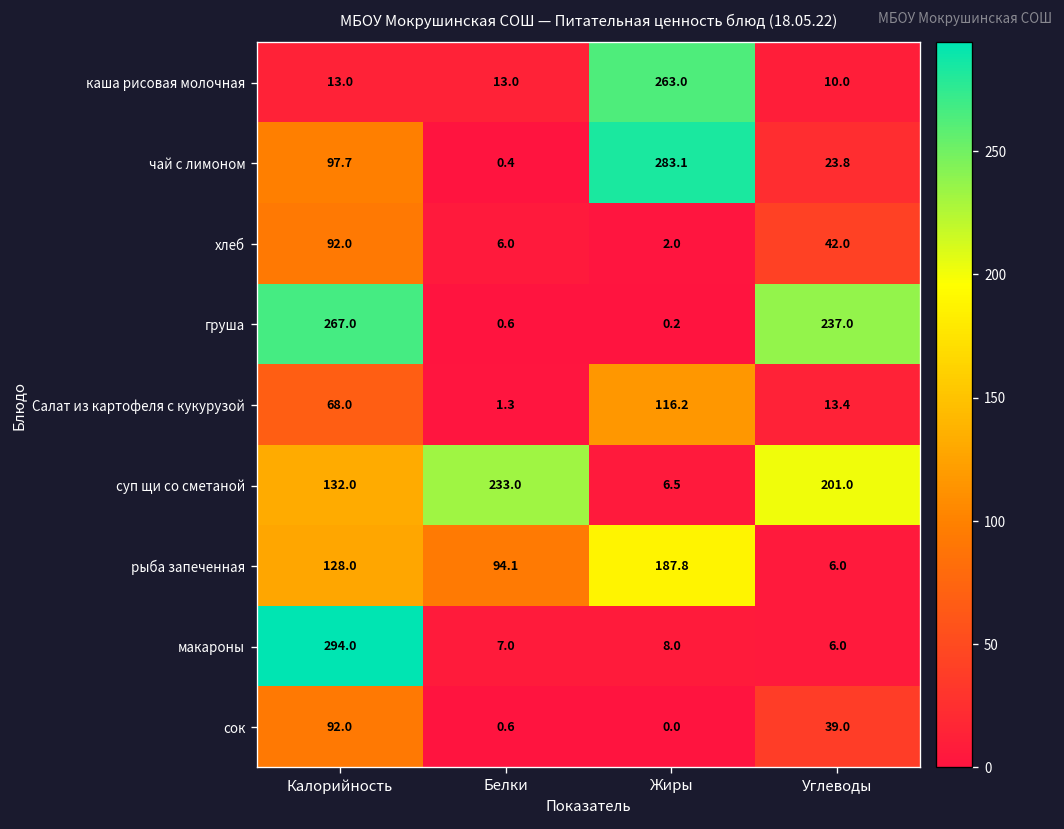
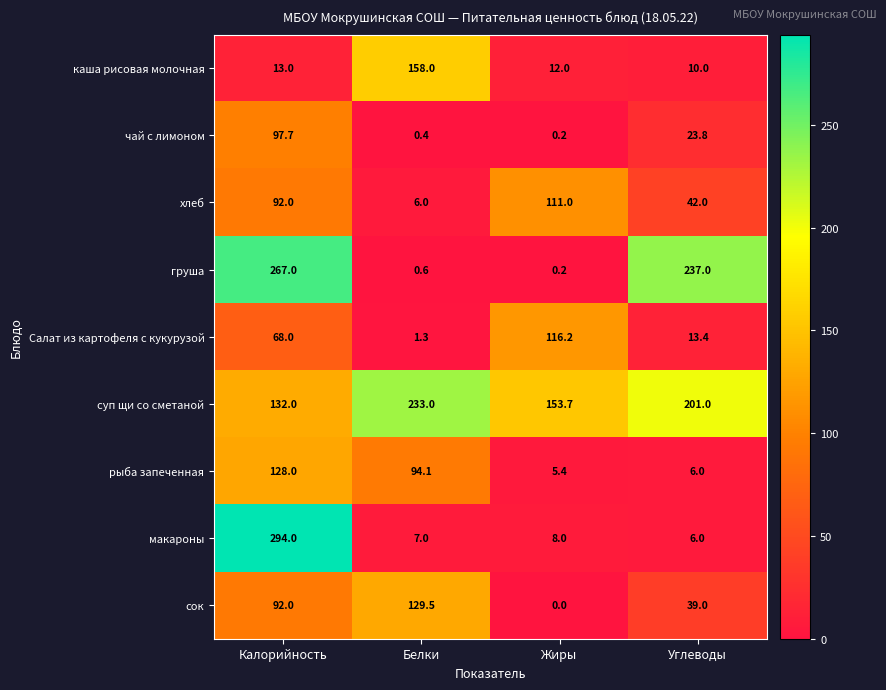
каша рисовая молочная, Белки: 13.0 -> 158.0
каша рисовая молочная, Жиры: 263.0 -> 12.0
чай с лимоном, Жиры: 283.1 -> 0.2
хлеб, Жиры: 2.0 -> 111.0
суп щи со сметаной, Жиры: 6.5 -> 153.7
рыба запеченная, Жиры: 187.8 -> 5.4
сок, Белки: 0.6 -> 129.5
